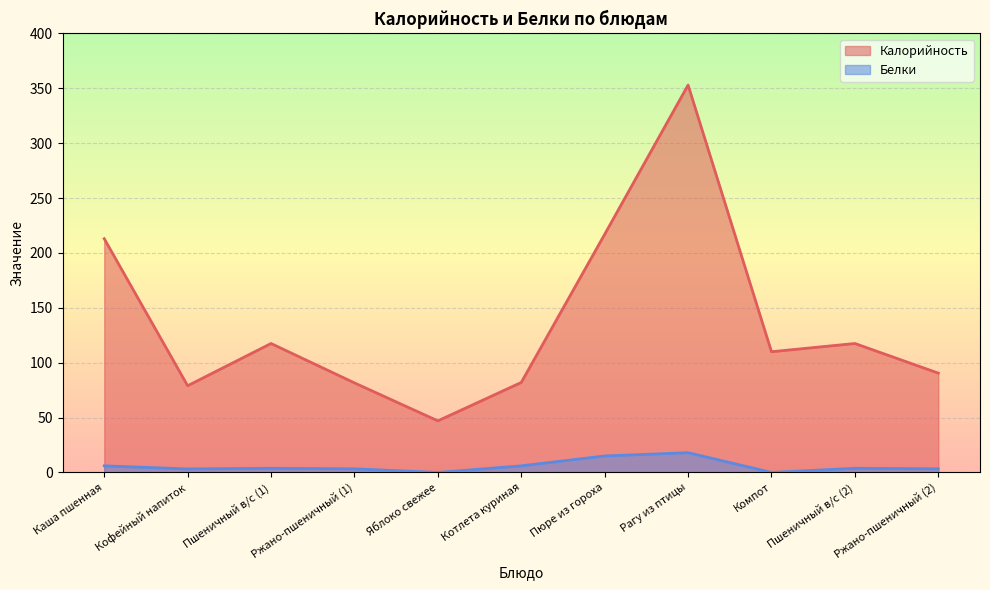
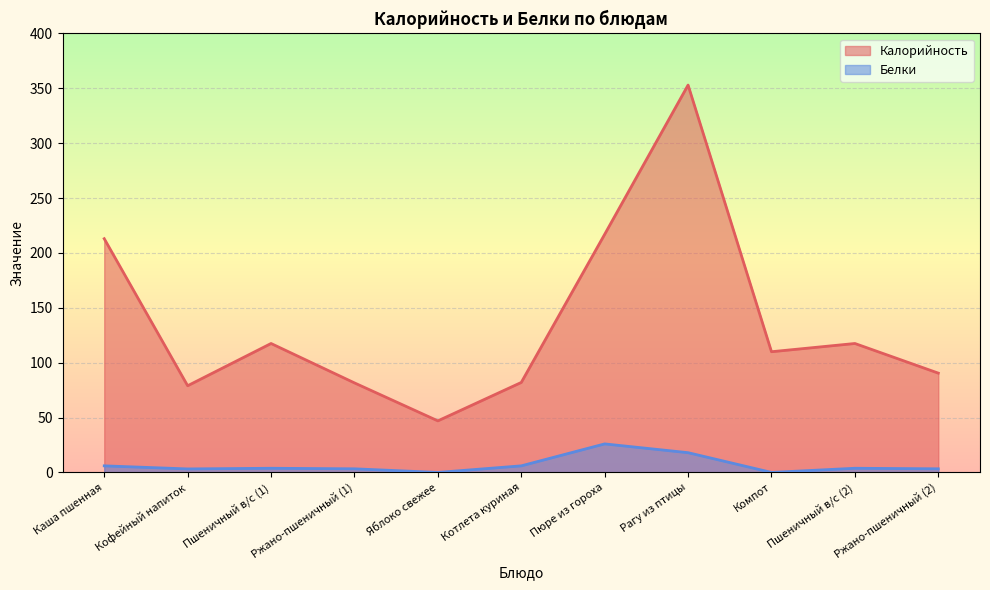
Белки, Пюре из гороха: 15 -> 26
